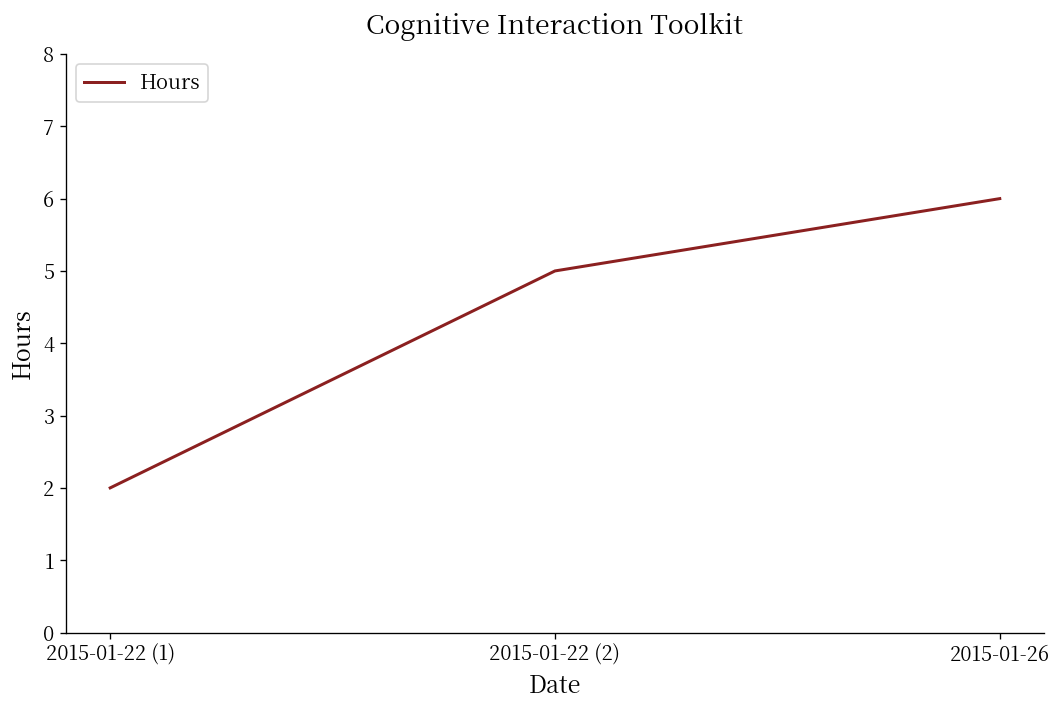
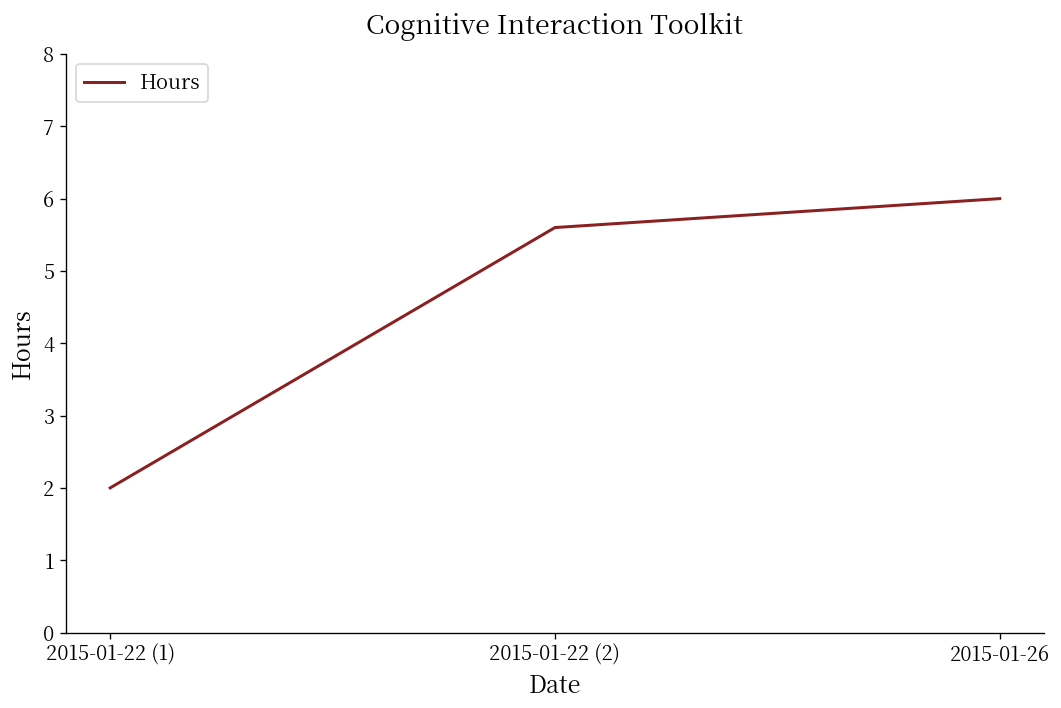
2015-01-22 (2): 5.0 -> 5.6
